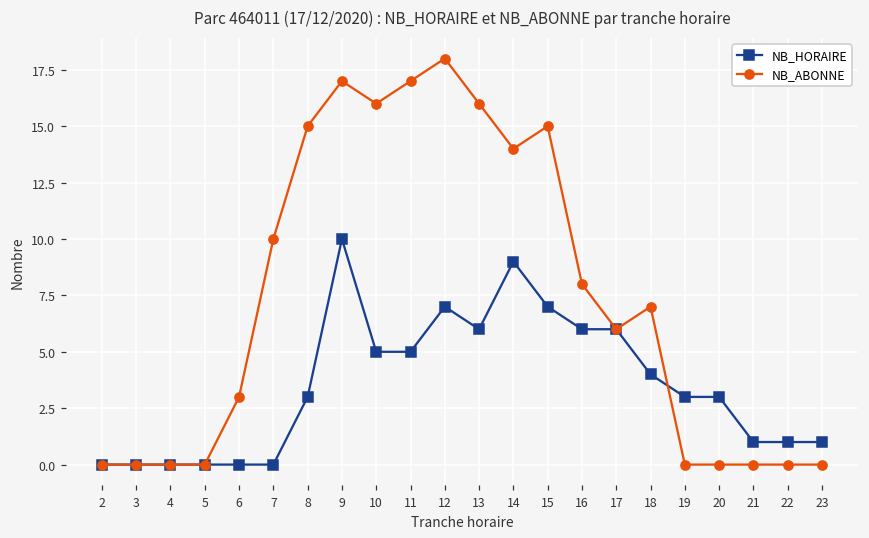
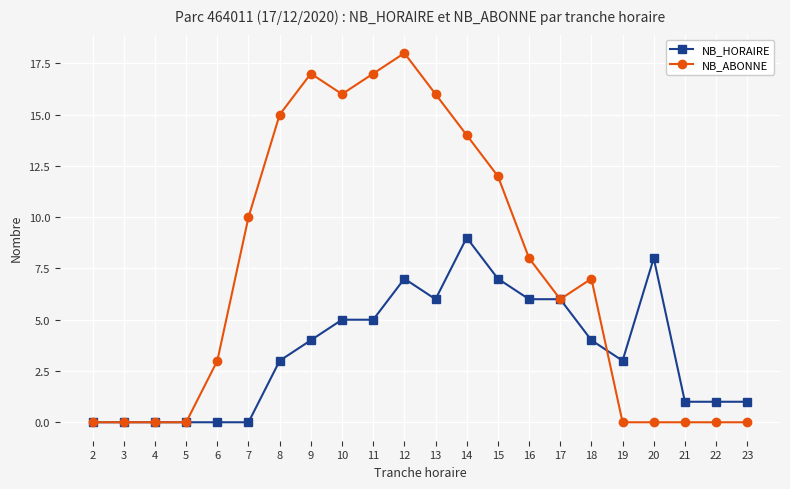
NB_HORAIRE, 9: 10 -> 4
NB_ABONNE, 15: 15 -> 12
NB_HORAIRE, 20: 3 -> 8
